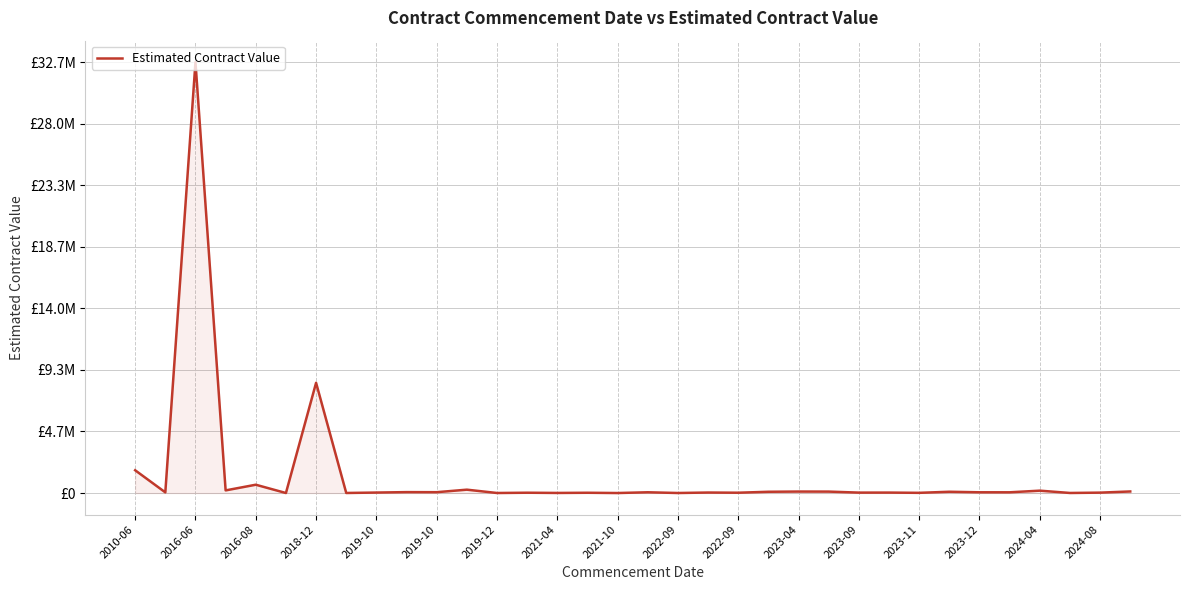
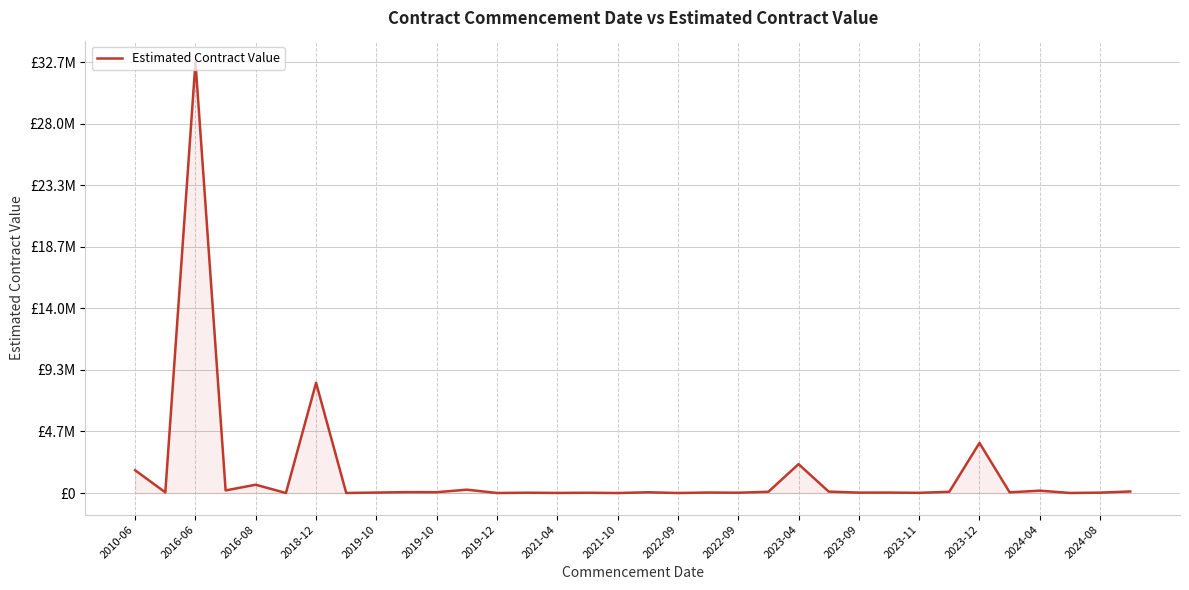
2023-04: £100000 -> £2200000
2023-12: £100000 -> £3800000
